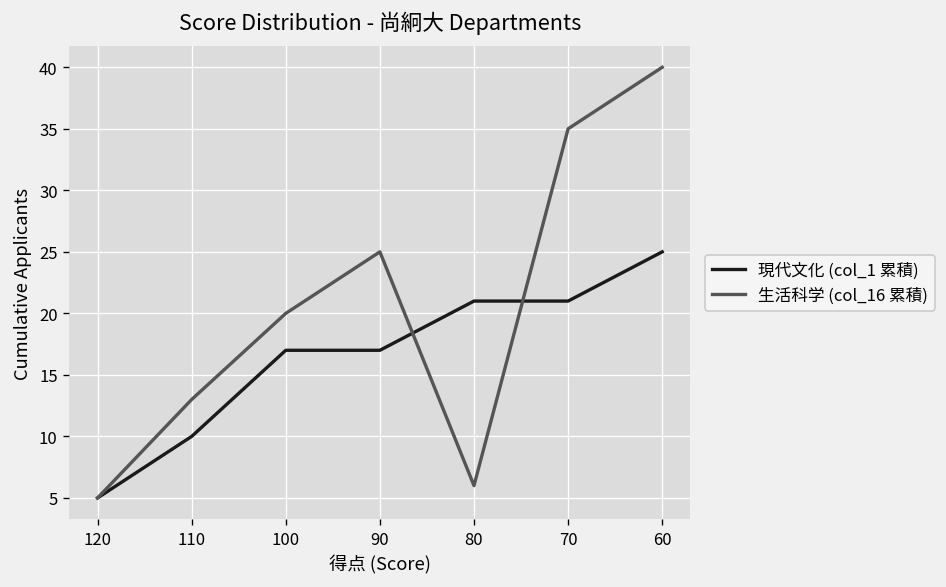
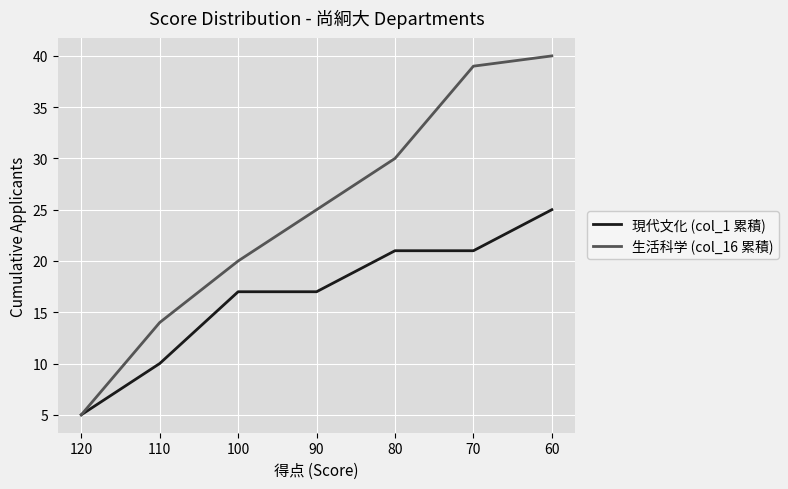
生活科学 (col_16 累積), 110: 13 -> 14
生活科学 (col_16 累積), 80: 6 -> 30
生活科学 (col_16 累積), 70: 35 -> 39
